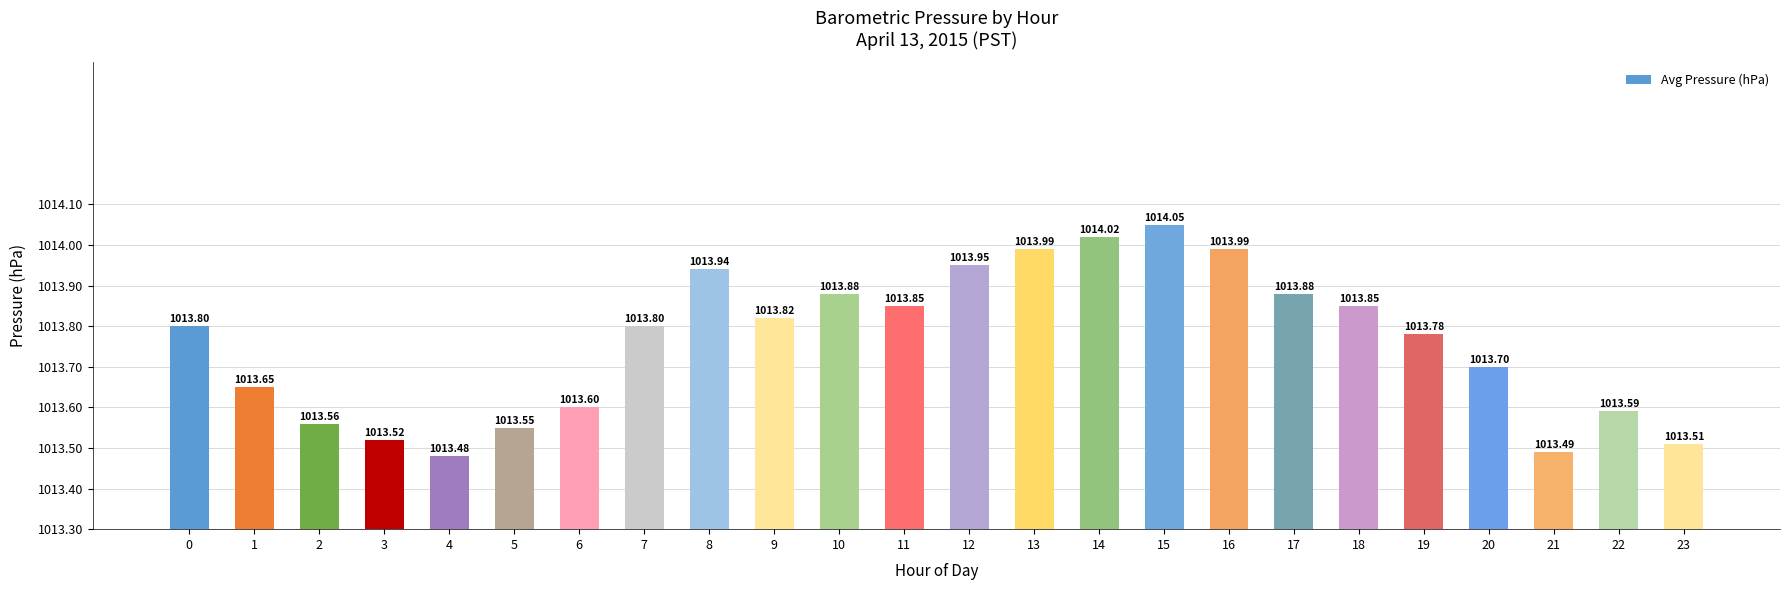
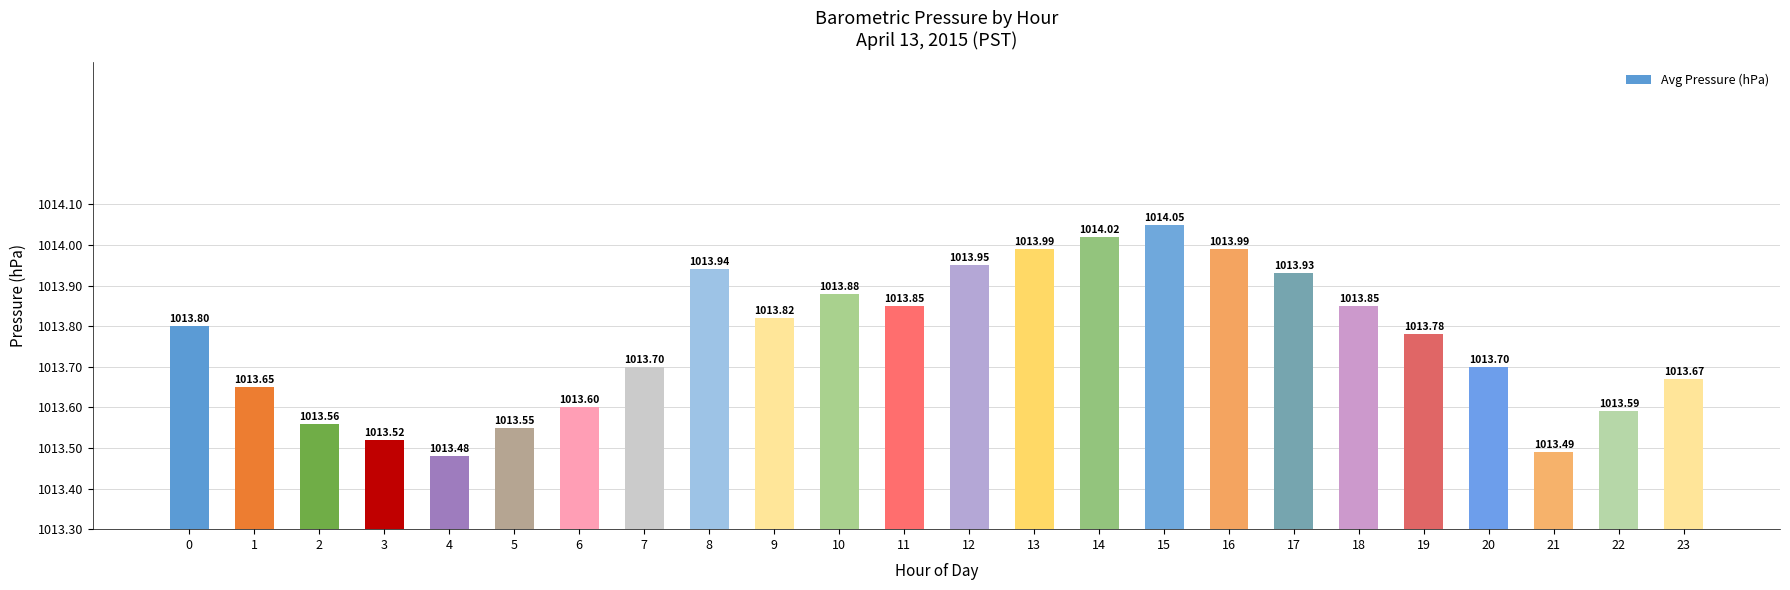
7: 1013.80 -> 1013.70
17: 1013.88 -> 1013.93
23: 1013.51 -> 1013.67
